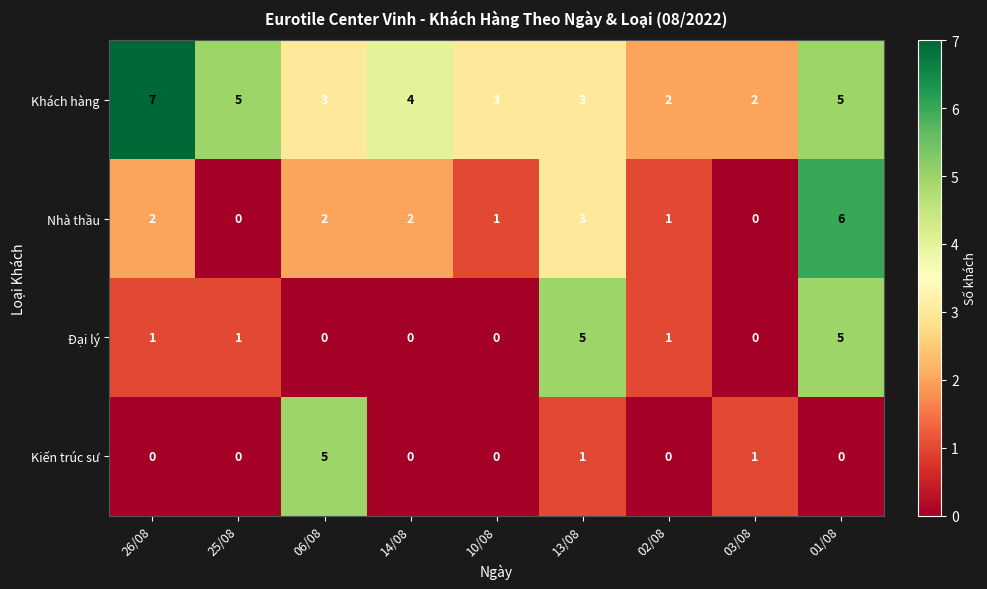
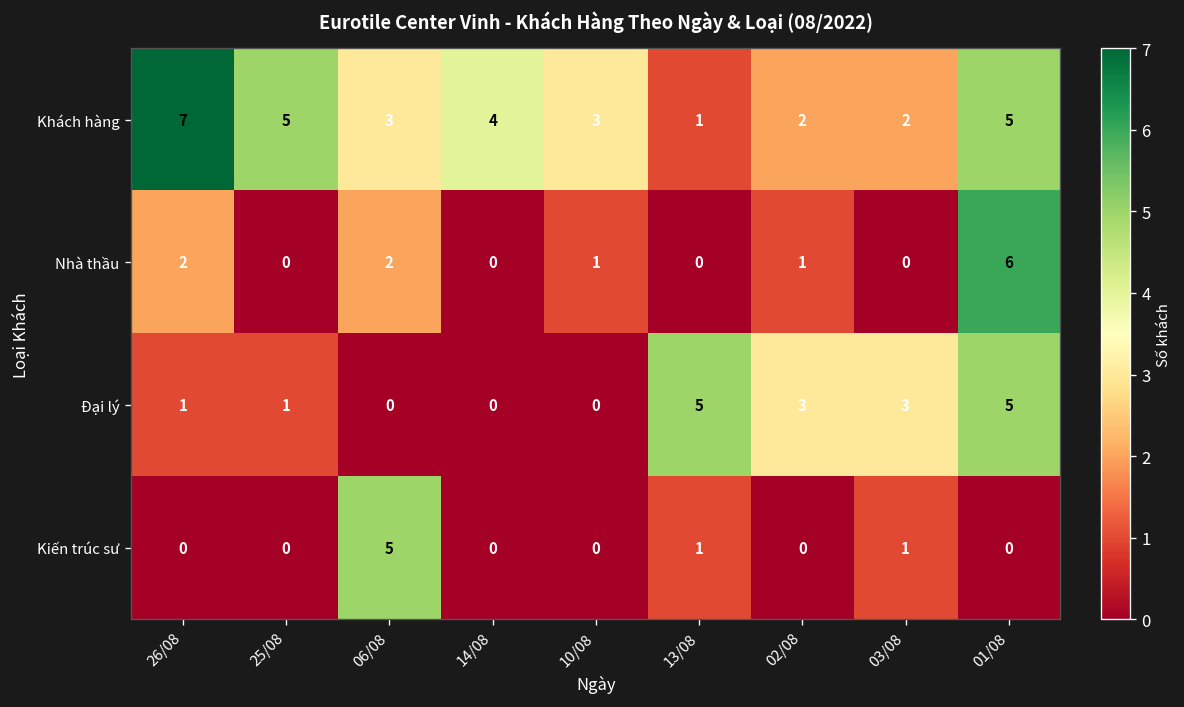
Khách hàng, 13/08: 3 -> 1
Nhà thầu, 14/08: 2 -> 0
Nhà thầu, 13/08: 3 -> 0
Đại lý, 02/08: 1 -> 3
Đại lý, 03/08: 0 -> 3
